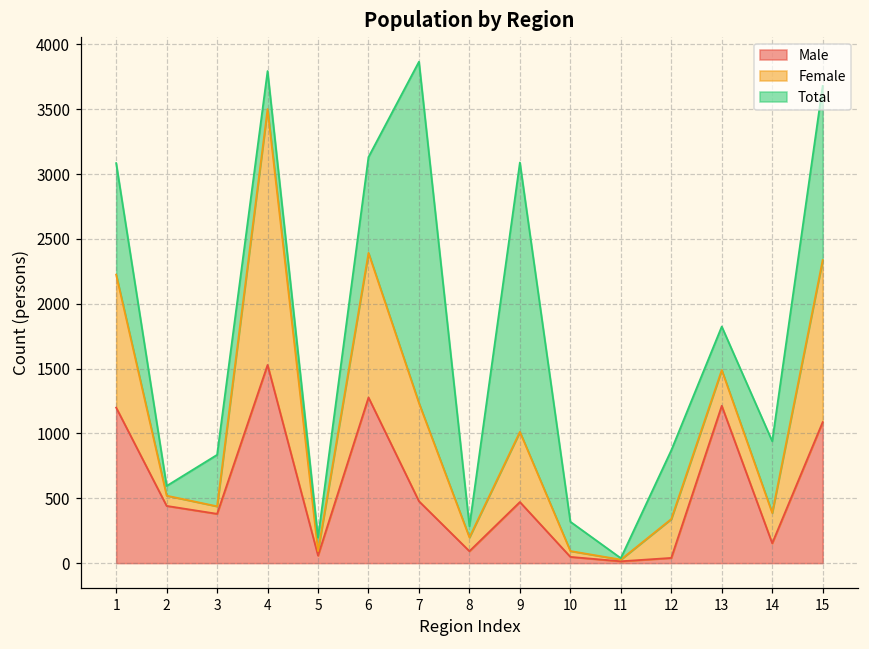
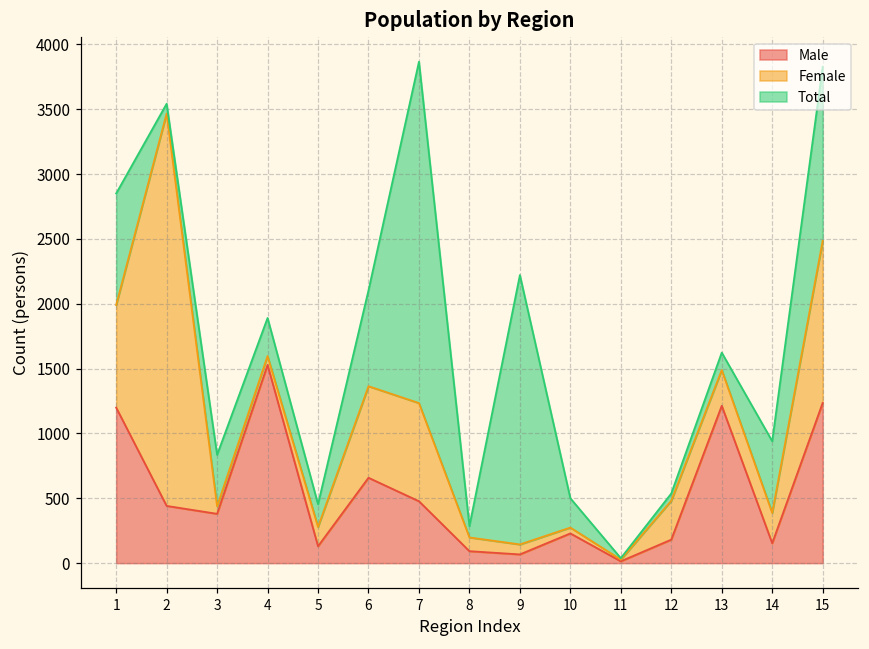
Female, 1: 1030 -> 790
Female, 2: 80 -> 3030
Female, 4: 1970 -> 70
Male, 5: 60 -> 130
Female, 5: 40 -> 150
Total, 5: 100 -> 180
Male, 6: 1280 -> 660
Female, 6: 1120 -> 710
Male, 9: 470 -> 70
Female, 9: 540 -> 80
Male, 10: 50 -> 230
Male, 12: 40 -> 180
Total, 12: 530 -> 60
Total, 13: 340 -> 130
Male, 15: 1090 -> 1240
